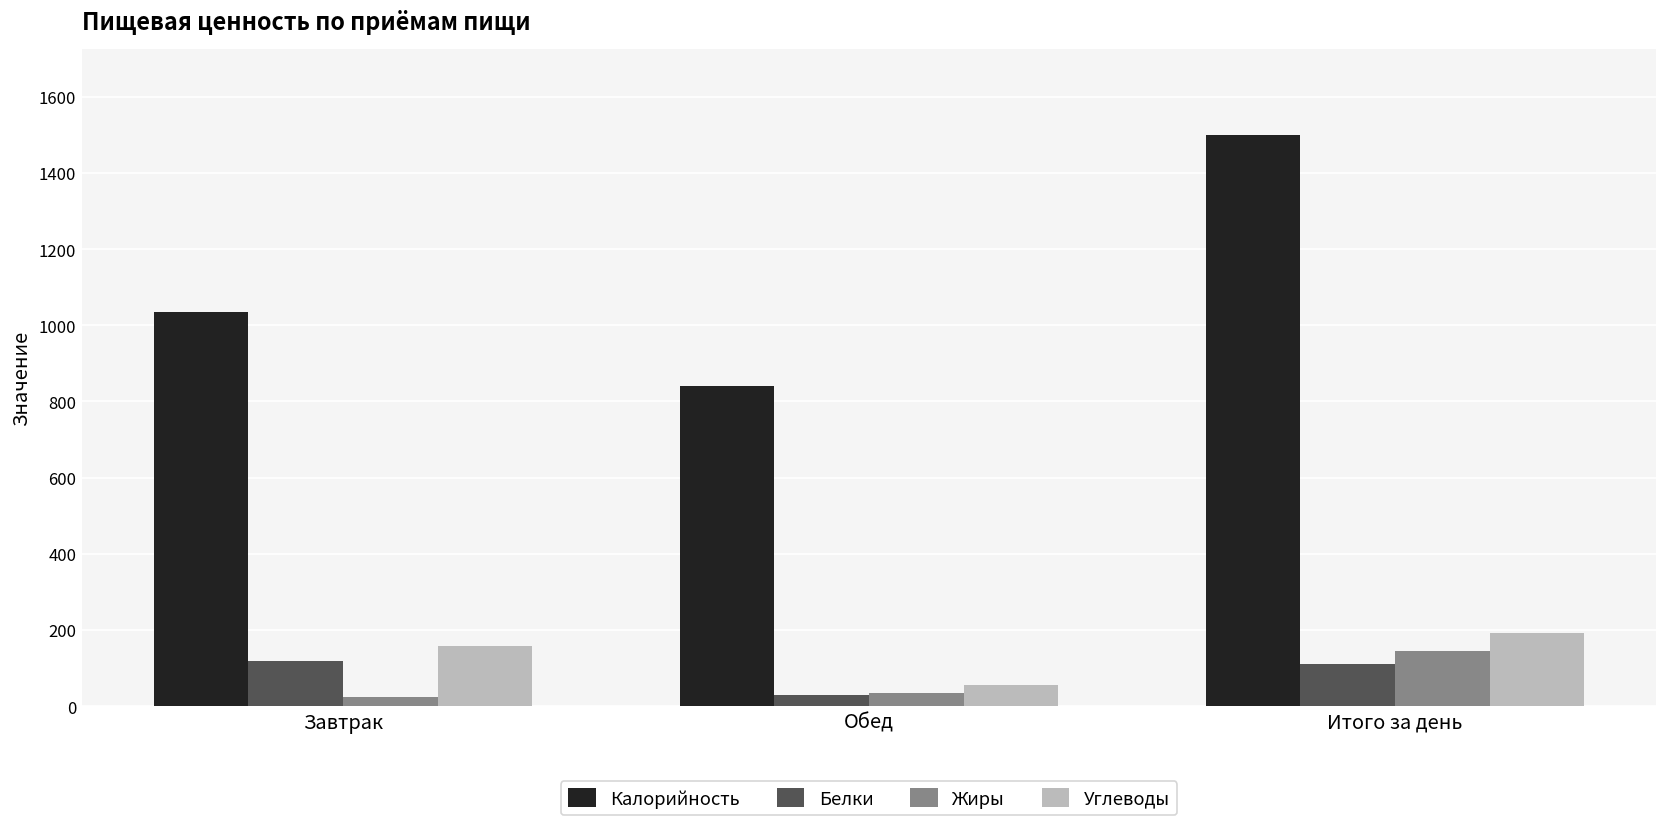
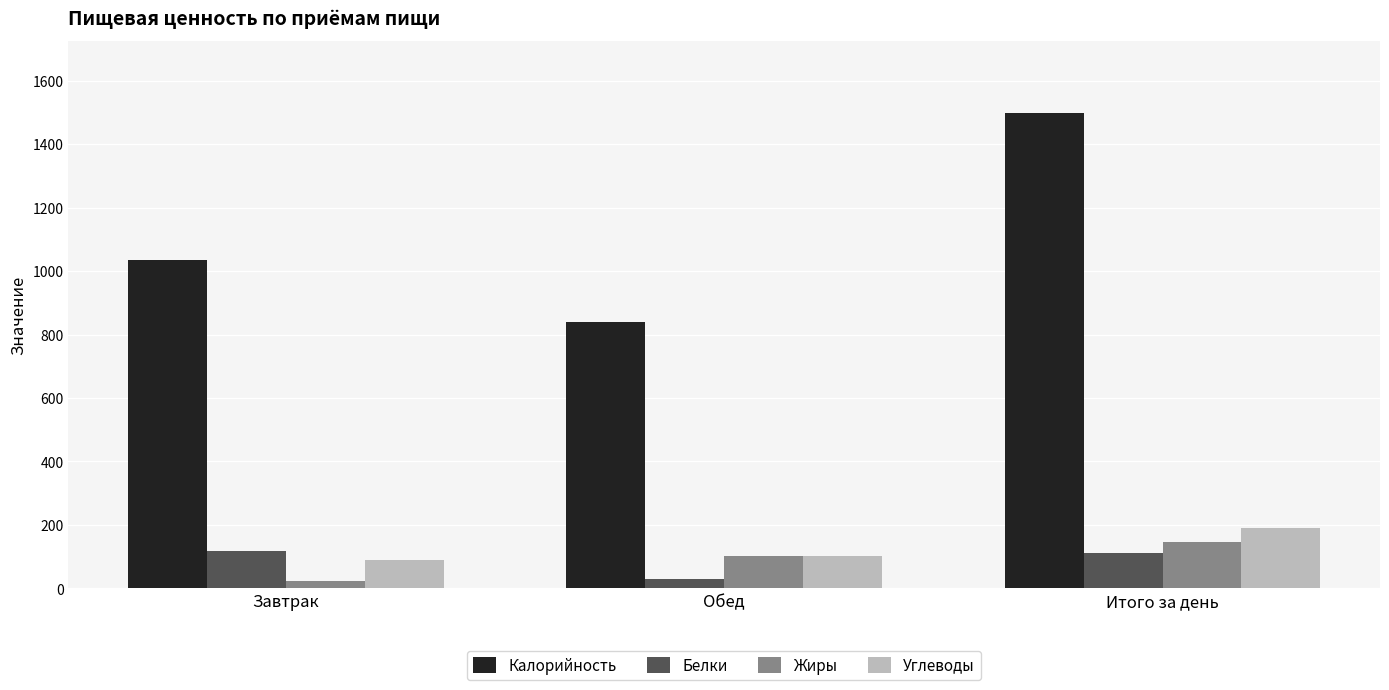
Углеводы, Завтрак: 160 -> 90
Жиры, Обед: 30 -> 100
Углеводы, Обед: 60 -> 100
